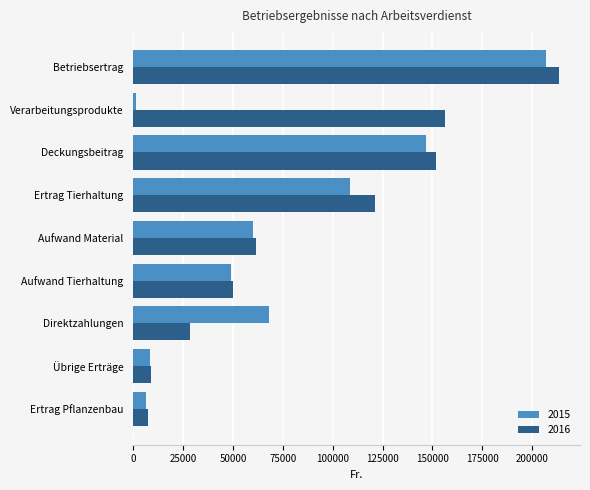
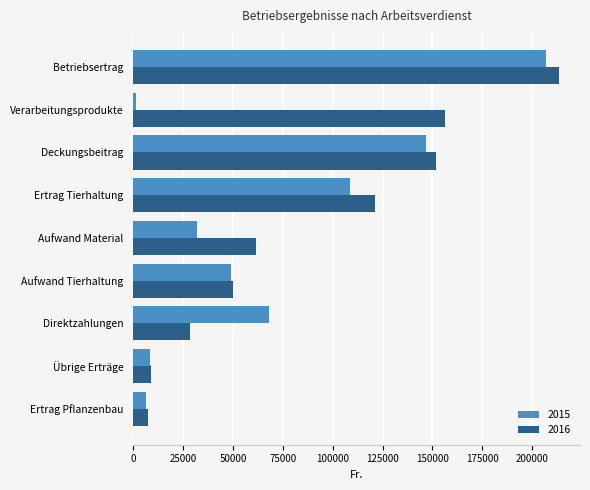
2015, Aufwand Material: 60000 -> 32000
